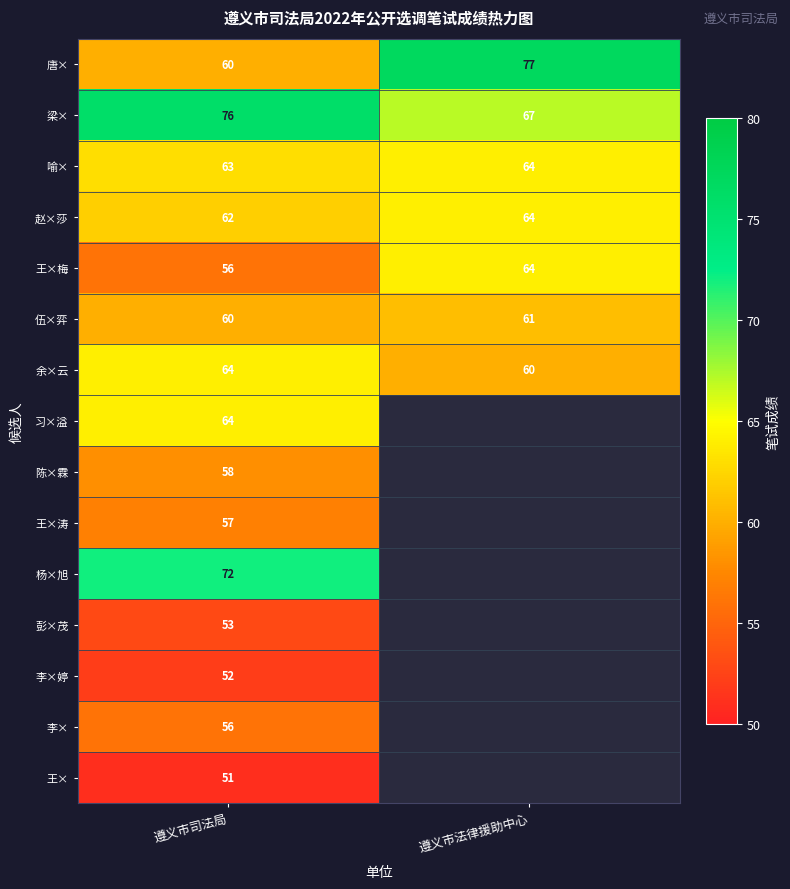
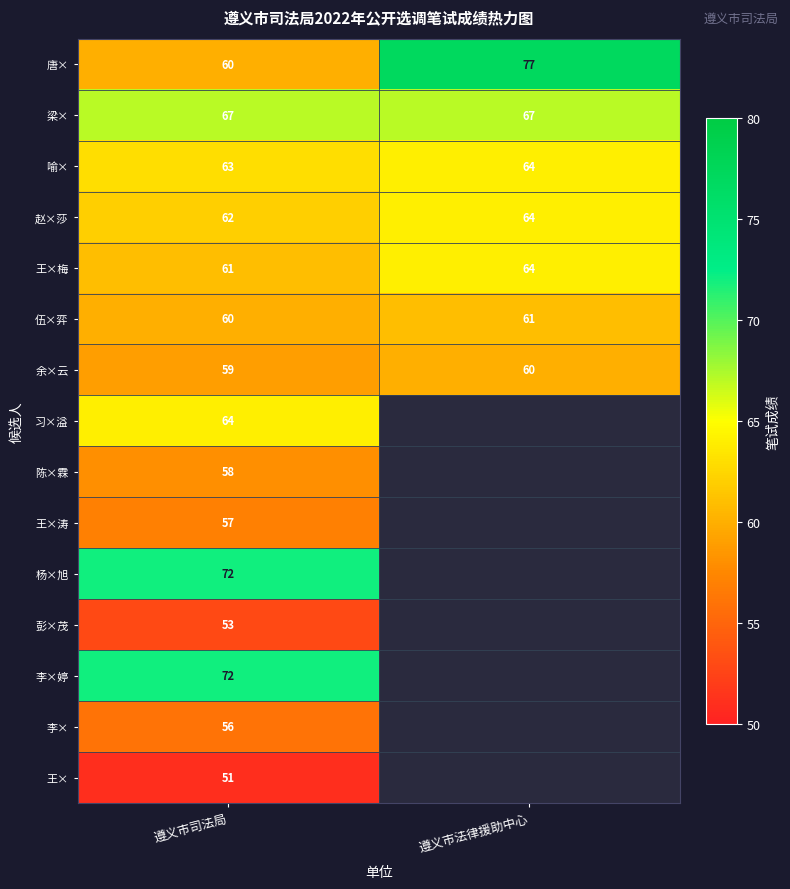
梁×, 遵义市司法局: 76 -> 67
王×梅, 遵义市司法局: 56 -> 61
余×云, 遵义市司法局: 64 -> 59
李×婷, 遵义市司法局: 52 -> 72
